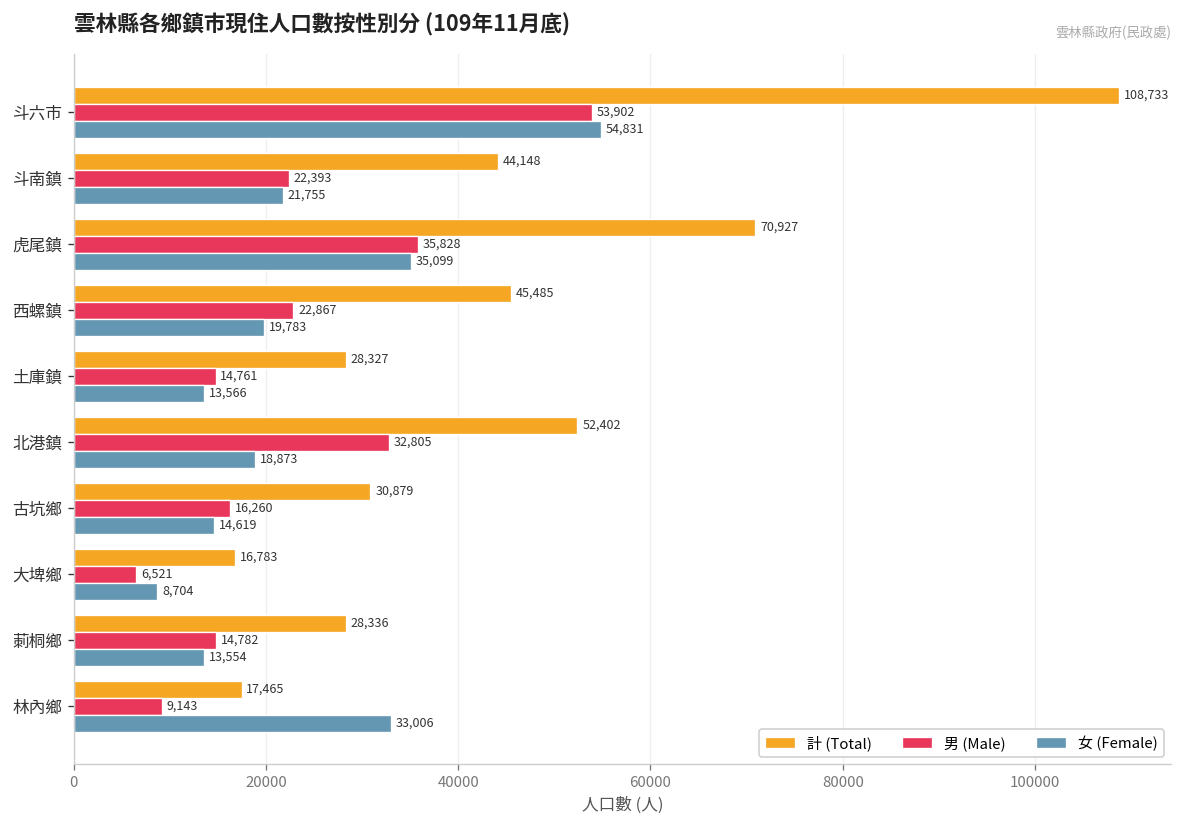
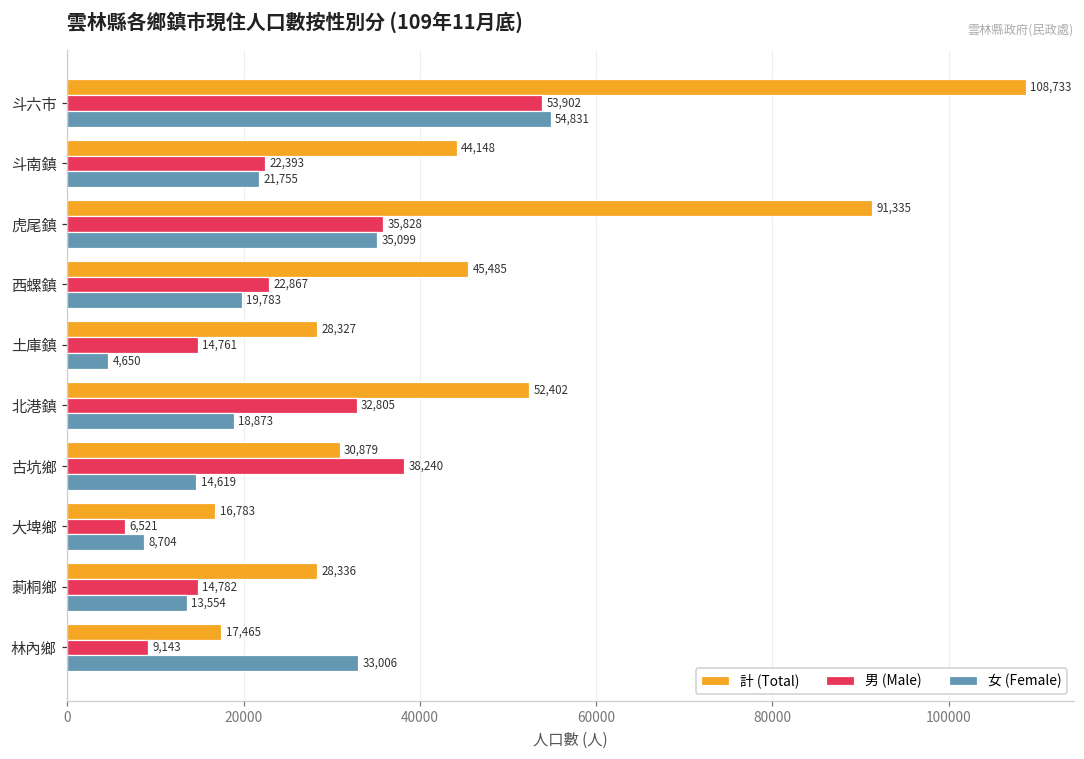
計 (Total), 虎尾鎮: 70,927 -> 91,335
女 (Female), 土庫鎮: 13,566 -> 4,650
男 (Male), 古坑鄉: 16,260 -> 38,240
